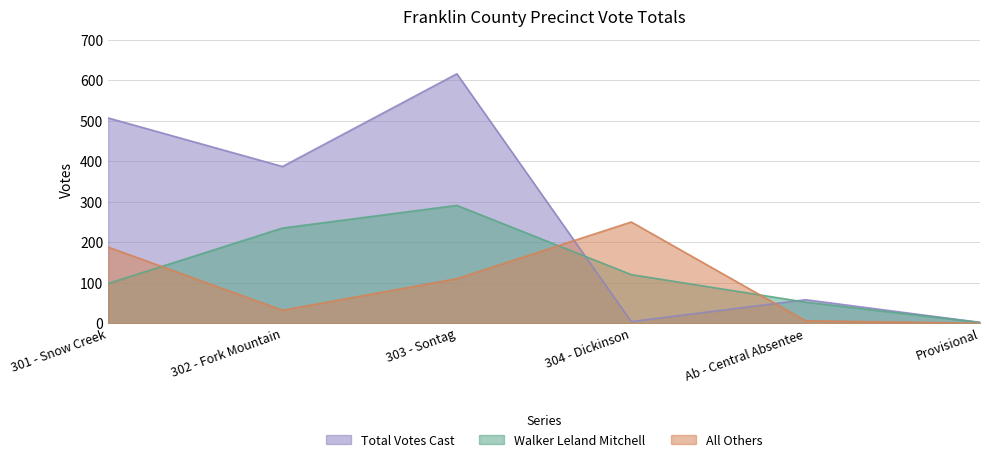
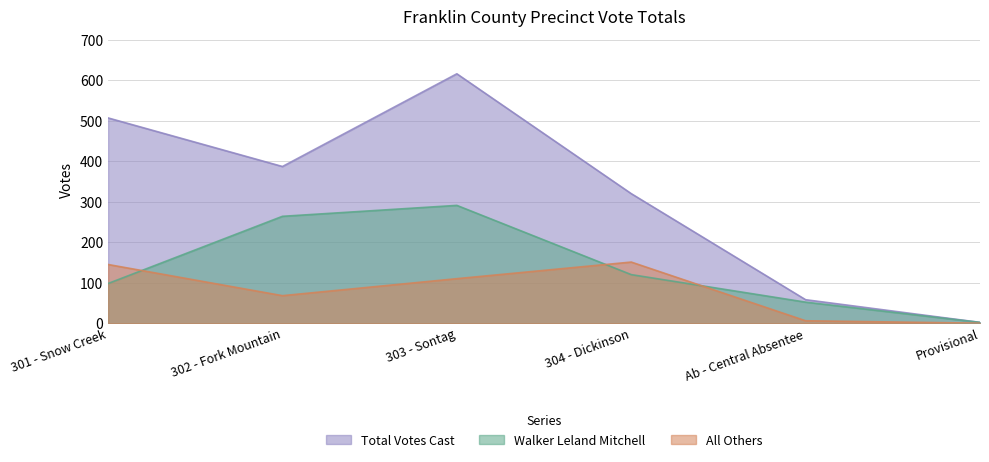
All Others, 301 - Snow Creek: 190 -> 150
Walker Leland Mitchell, 302 - Fork Mountain: 240 -> 260
All Others, 302 - Fork Mountain: 30 -> 70
Total Votes Cast, 304 - Dickinson: 0 -> 320
All Others, 304 - Dickinson: 250 -> 150
